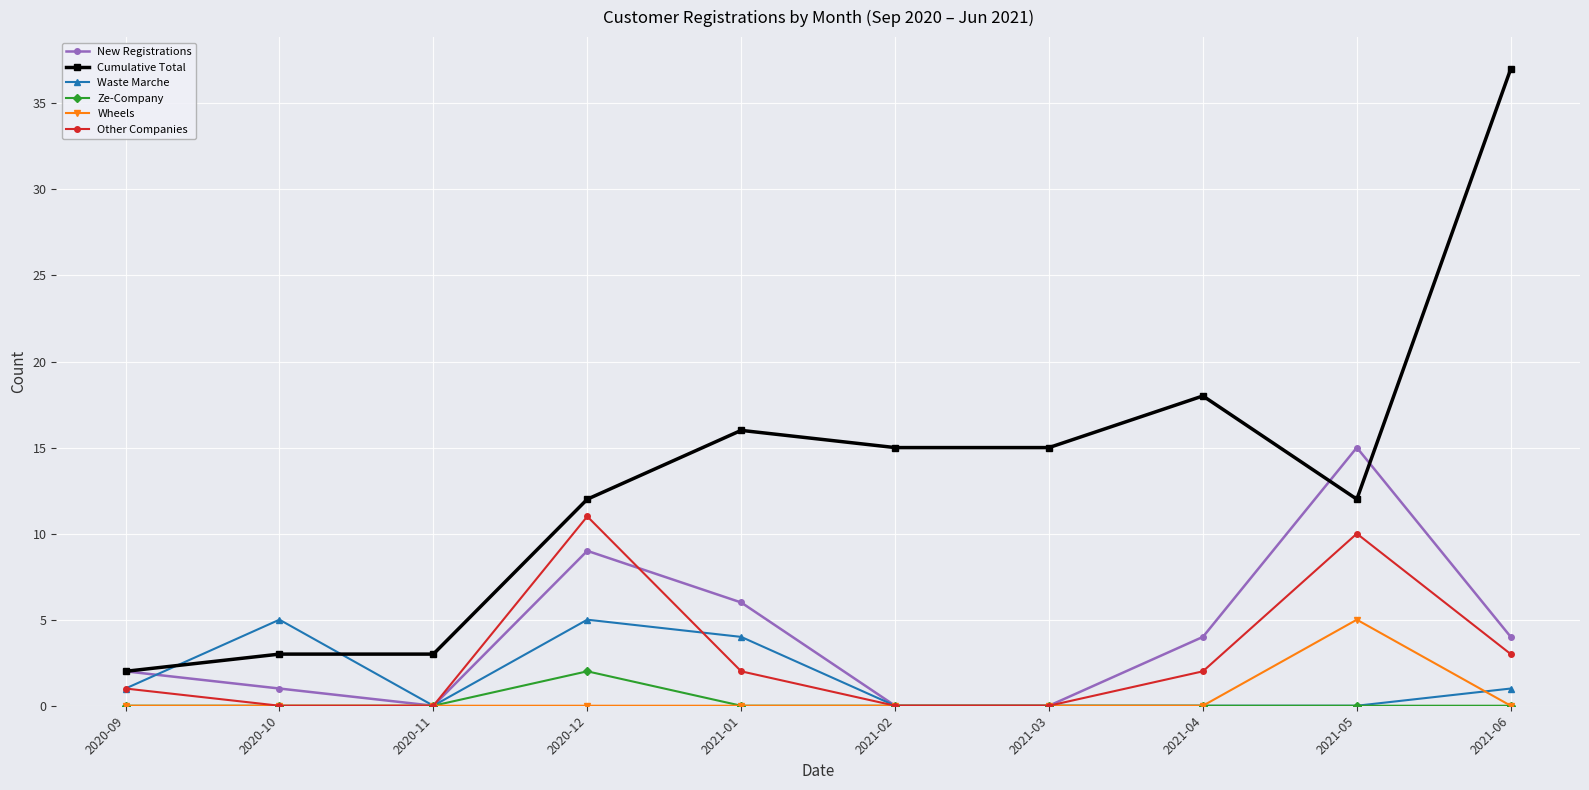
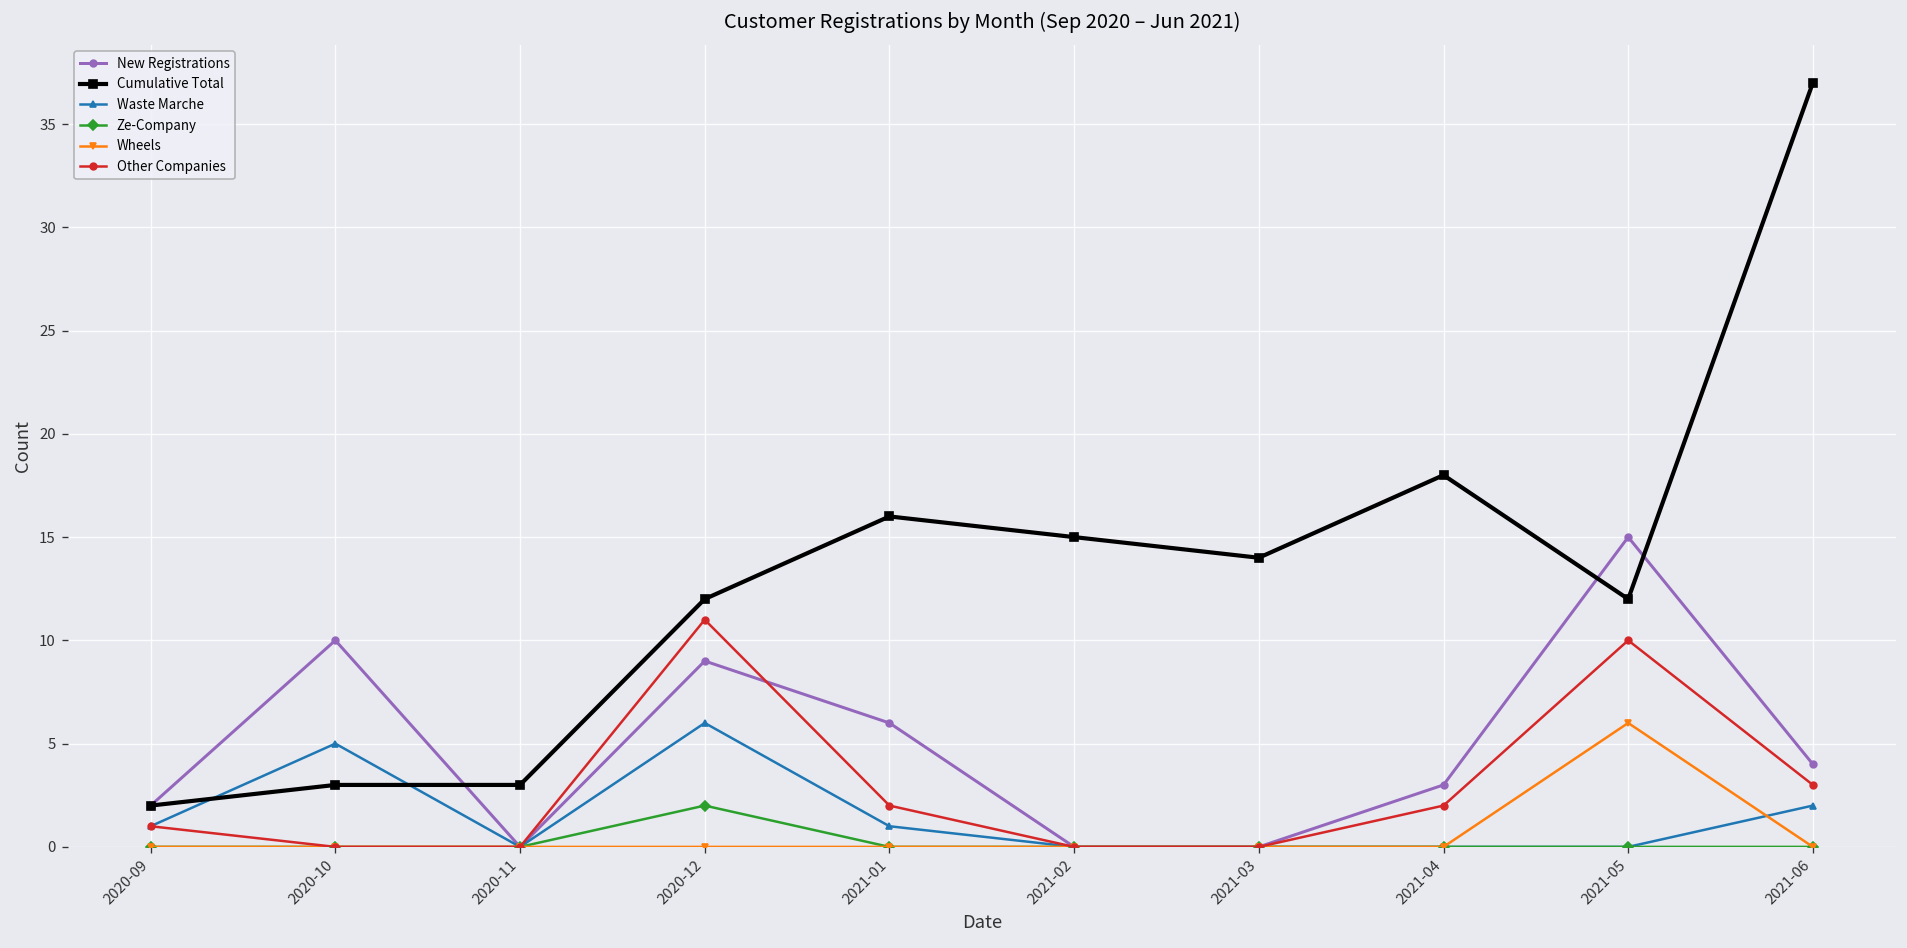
New Registrations, 2020-10: 1 -> 10
Waste Marche, 2020-12: 5 -> 6
Waste Marche, 2021-01: 4 -> 1
Cumulative Total, 2021-03: 15 -> 14
New Registrations, 2021-04: 4 -> 3
Wheels, 2021-05: 5 -> 6
Waste Marche, 2021-06: 1 -> 2
